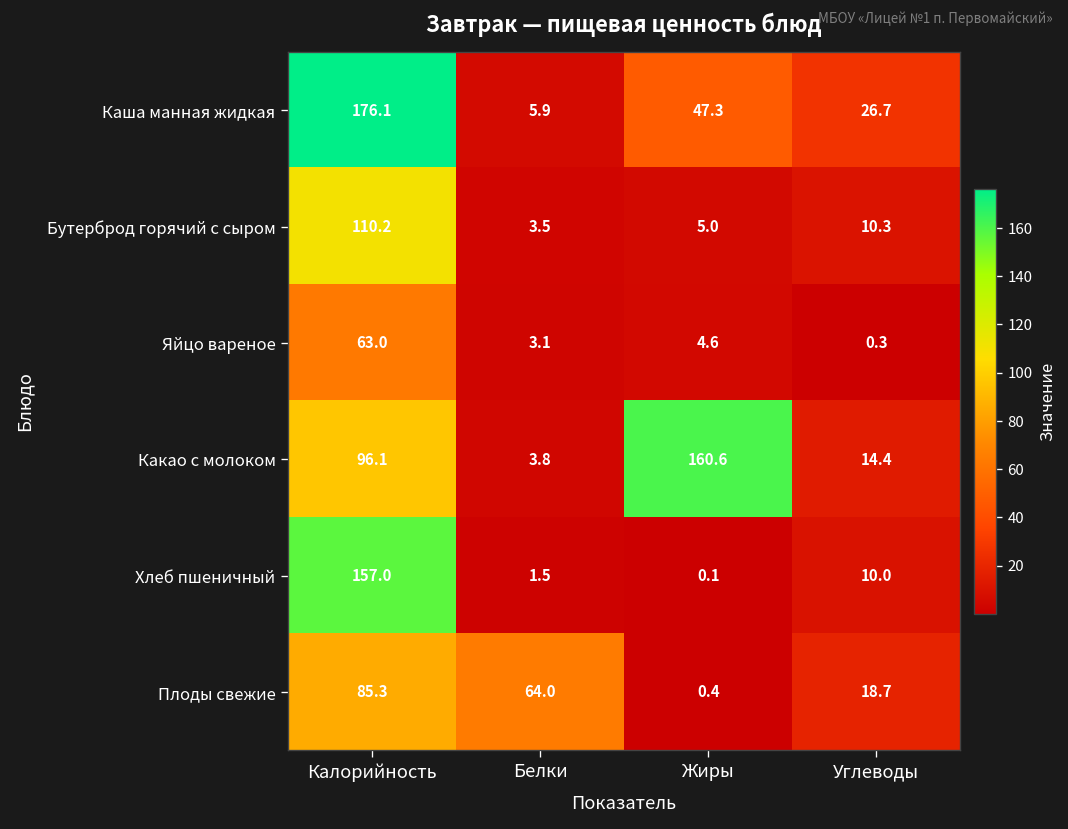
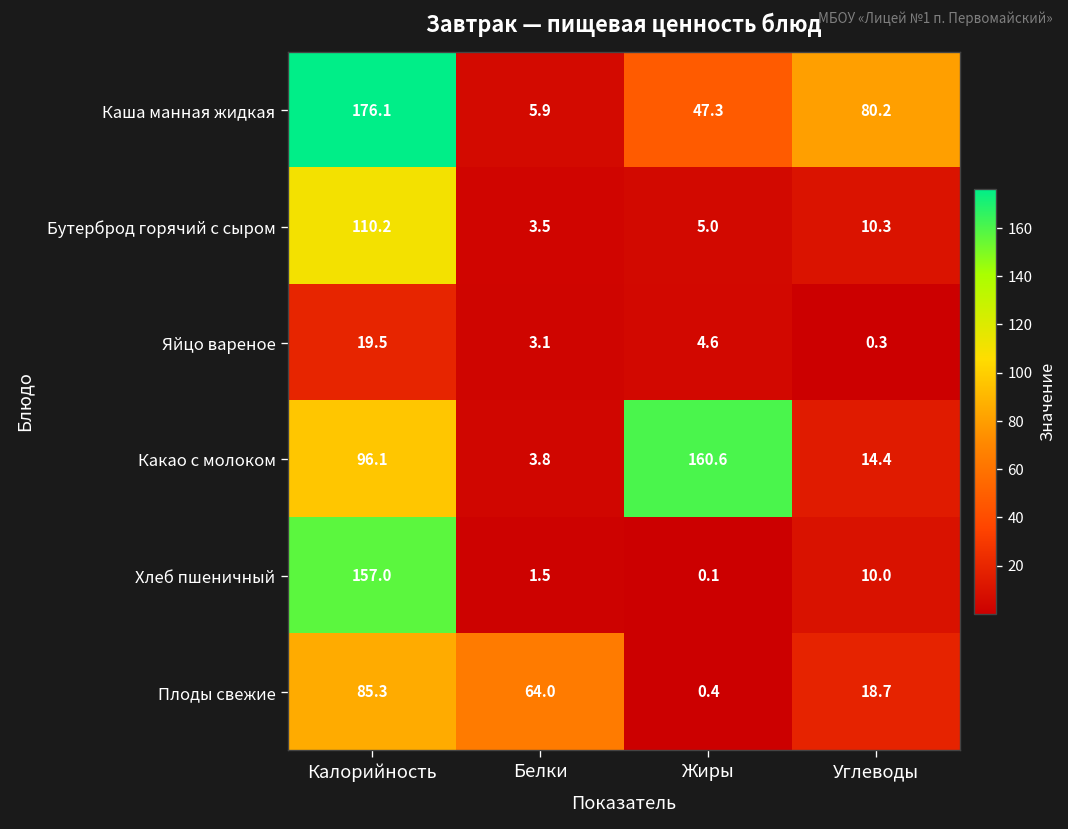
Каша манная жидкая, Углеводы: 26.7 -> 80.2
Яйцо вареное, Калорийность: 63.0 -> 19.5
